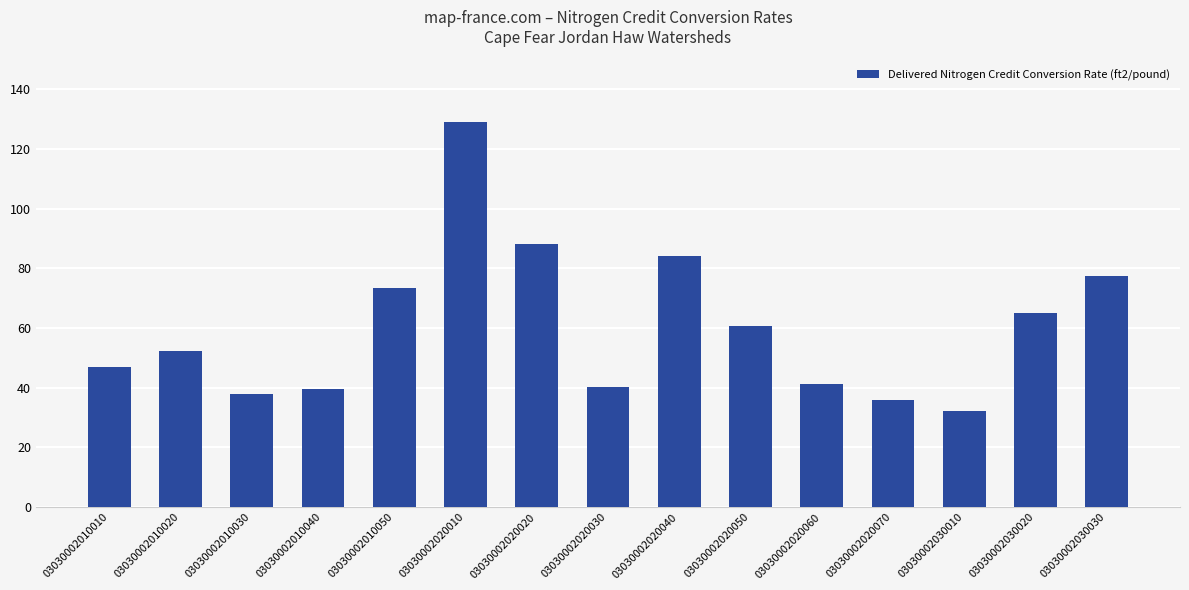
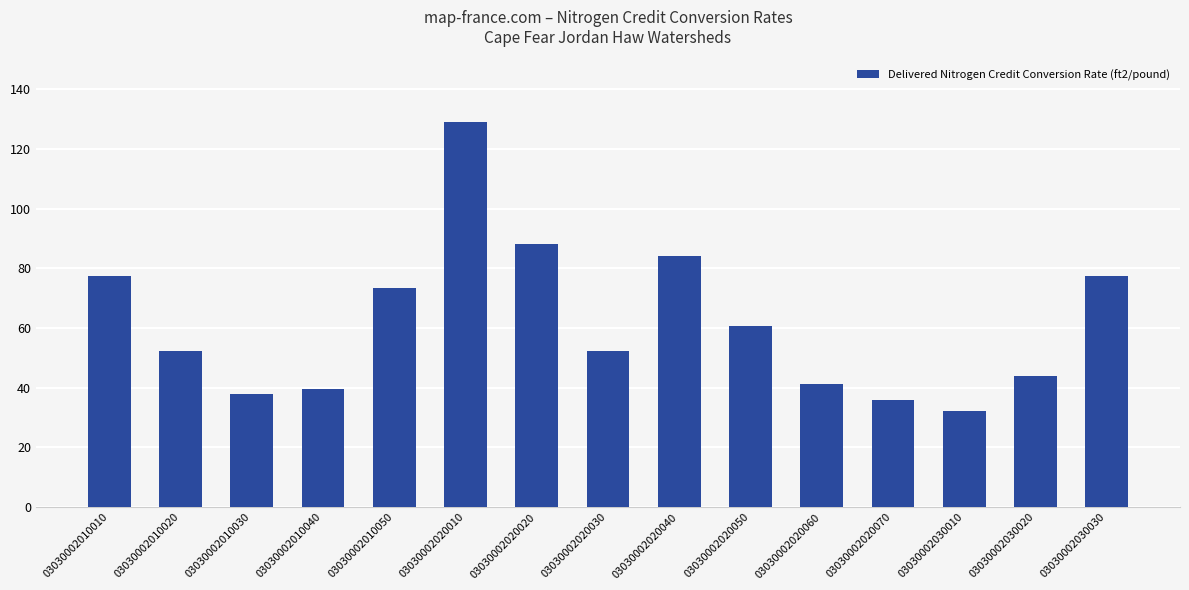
03030002010010: 47 -> 77
03030002020030: 40 -> 52
03030002030020: 65 -> 44
